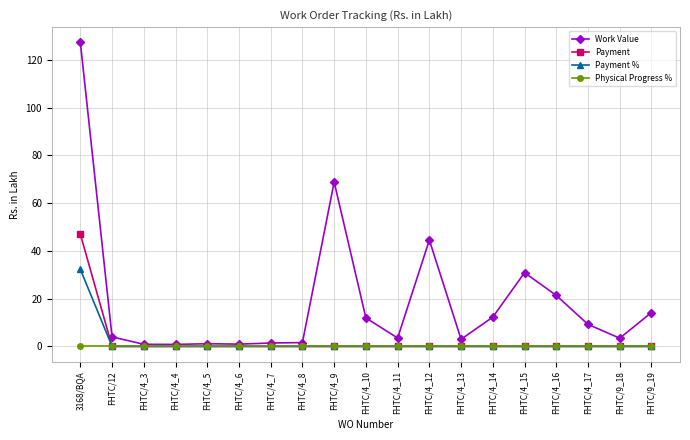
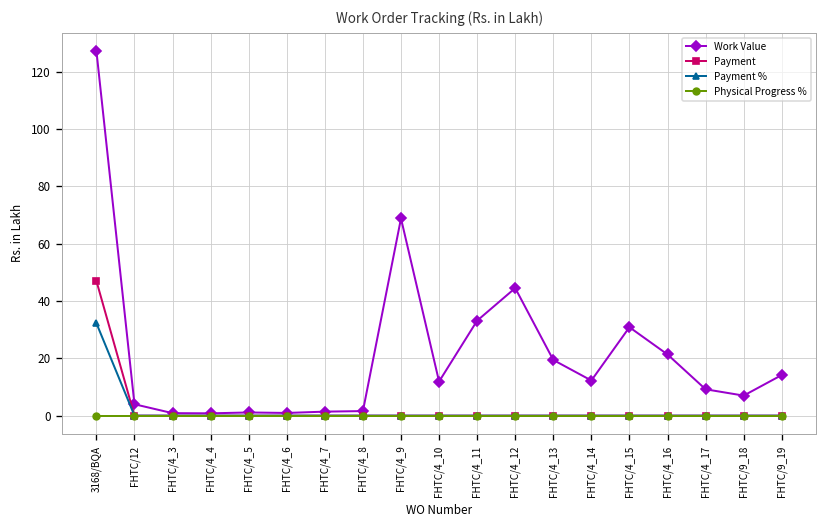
Work Value, FHTC/4_11: 4 -> 33
Work Value, FHTC/4_13: 3 -> 19
Work Value, FHTC/9_18: 3 -> 7
